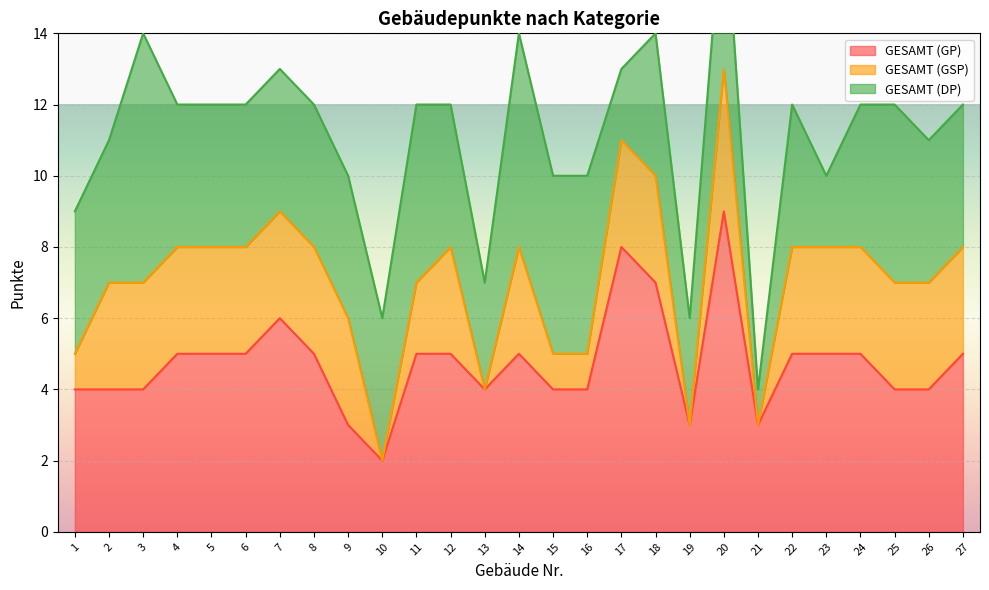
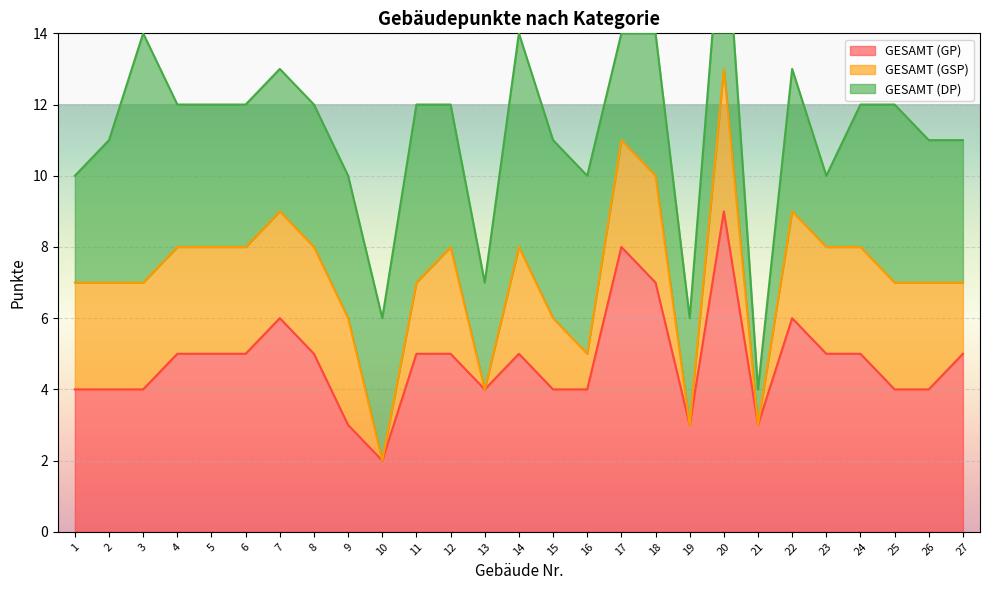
GESAMT (GSP), 1: 1 -> 3
GESAMT (DP), 1: 4 -> 3
GESAMT (GSP), 15: 1 -> 2
GESAMT (DP), 17: 2 -> 3
GESAMT (GP), 22: 5 -> 6
GESAMT (GSP), 27: 3 -> 2
